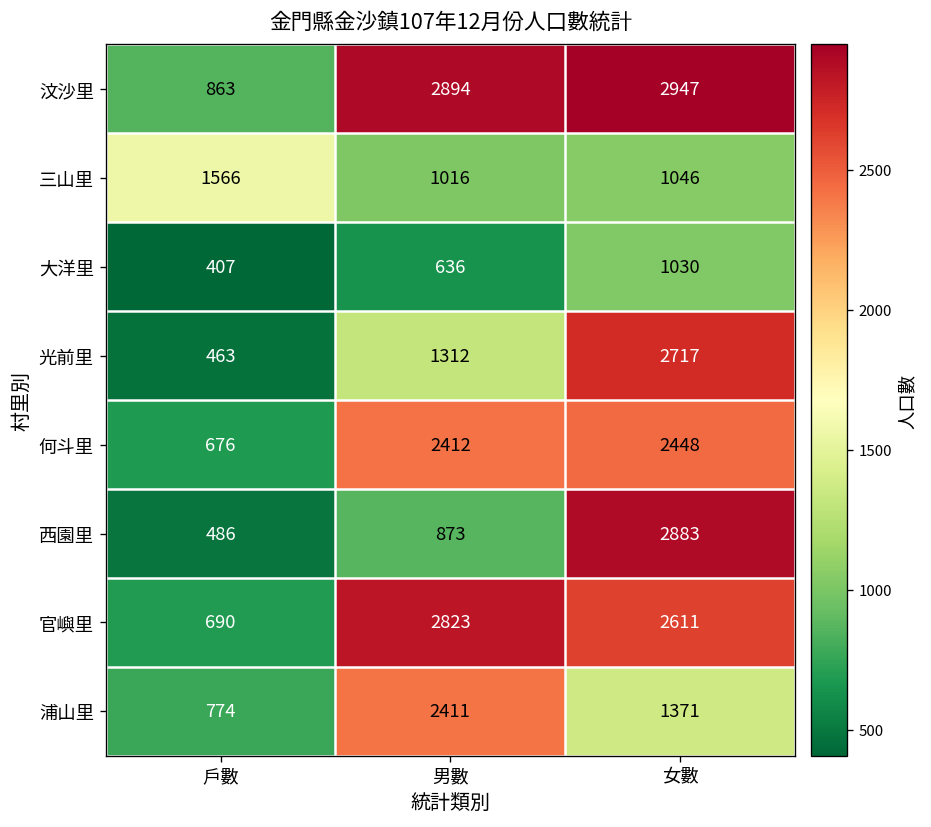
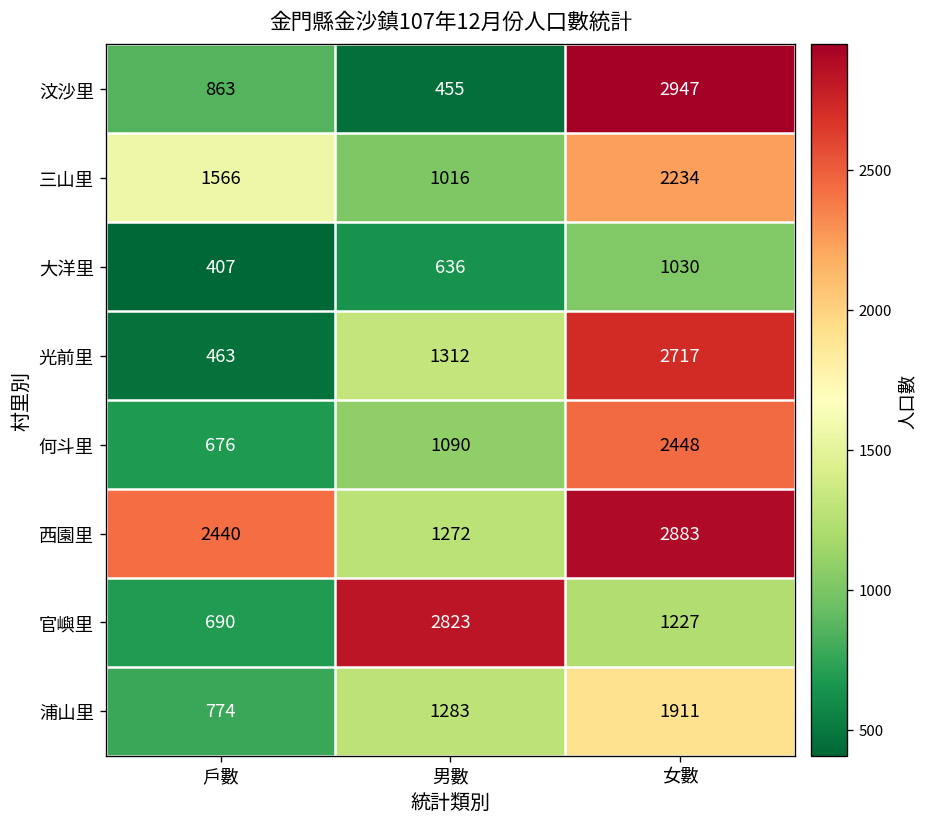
汶沙里, 男數: 2894 -> 455
三山里, 女數: 1046 -> 2234
何斗里, 男數: 2412 -> 1090
西園里, 戶數: 486 -> 2440
西園里, 男數: 873 -> 1272
官嶼里, 女數: 2611 -> 1227
浦山里, 男數: 2411 -> 1283
浦山里, 女數: 1371 -> 1911
